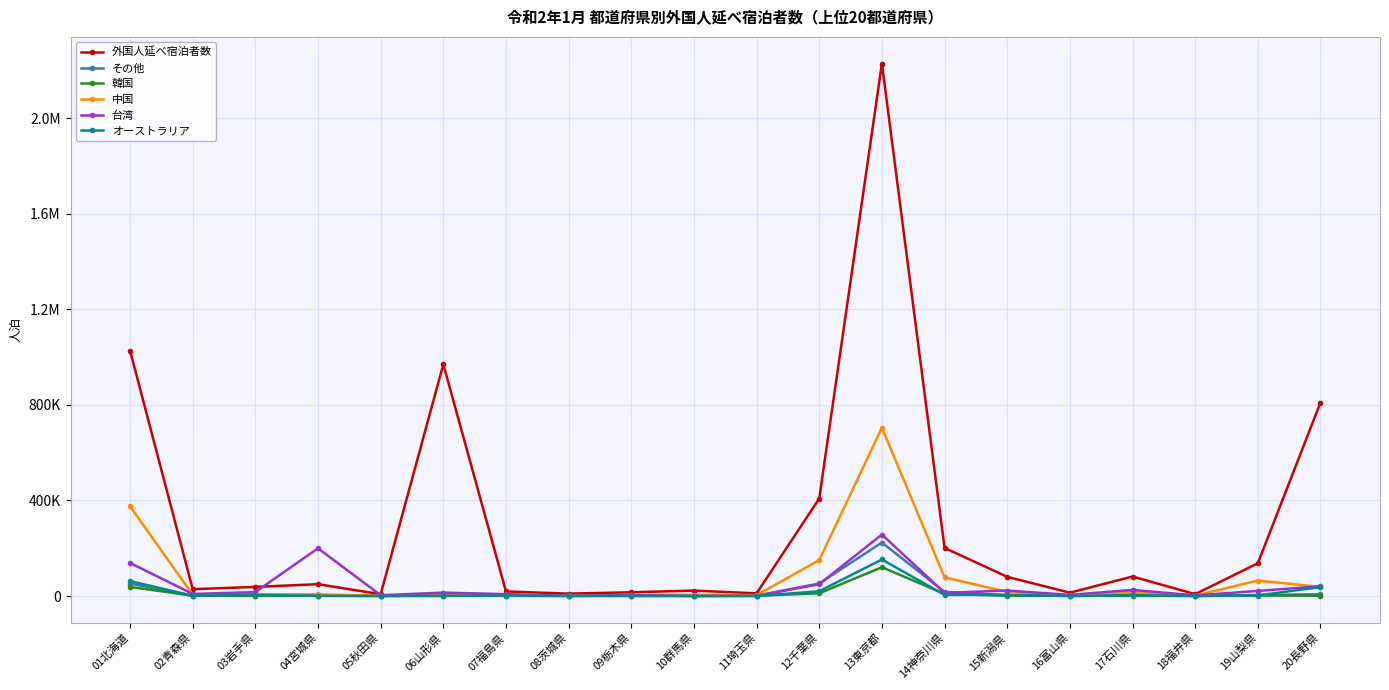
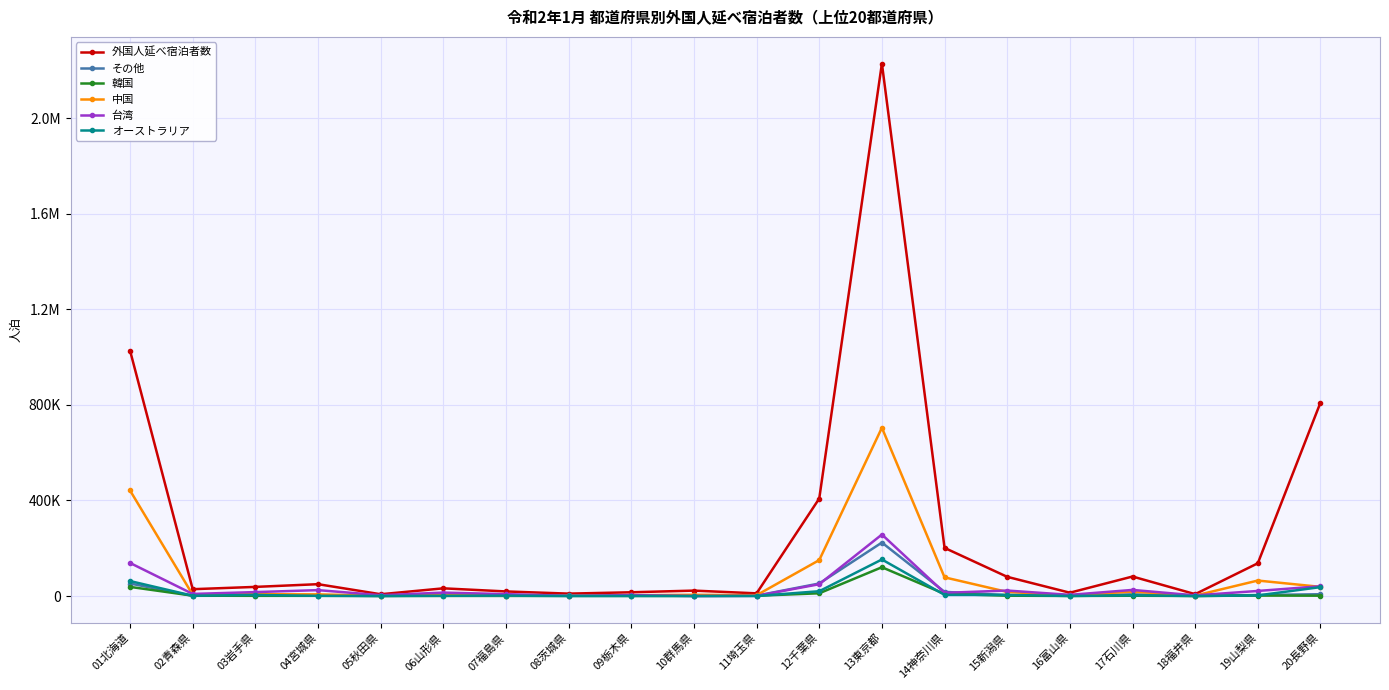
中国, 01北海道: 380000 -> 440000
台湾, 04宮城県: 200000 -> 20000
外国人延べ宿泊者数, 06山形県: 970000 -> 30000
